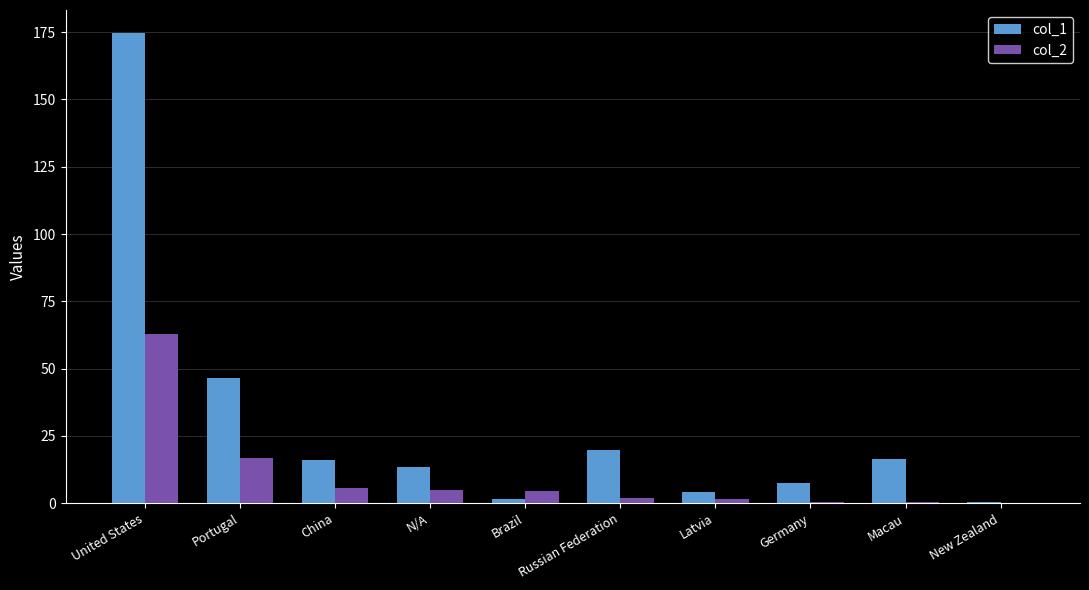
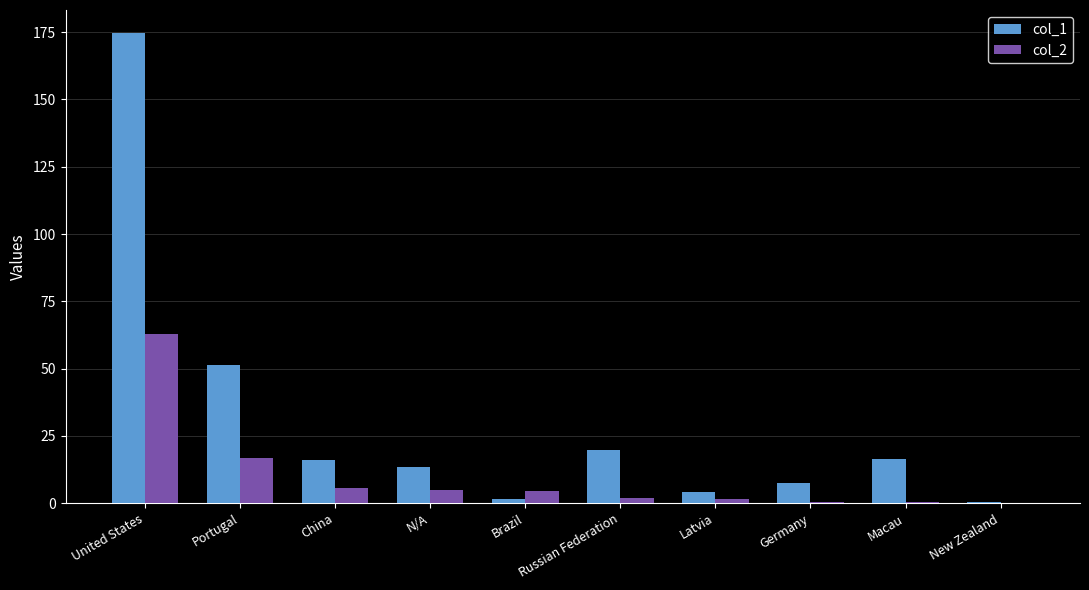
col_1, Portugal: 47 -> 51
